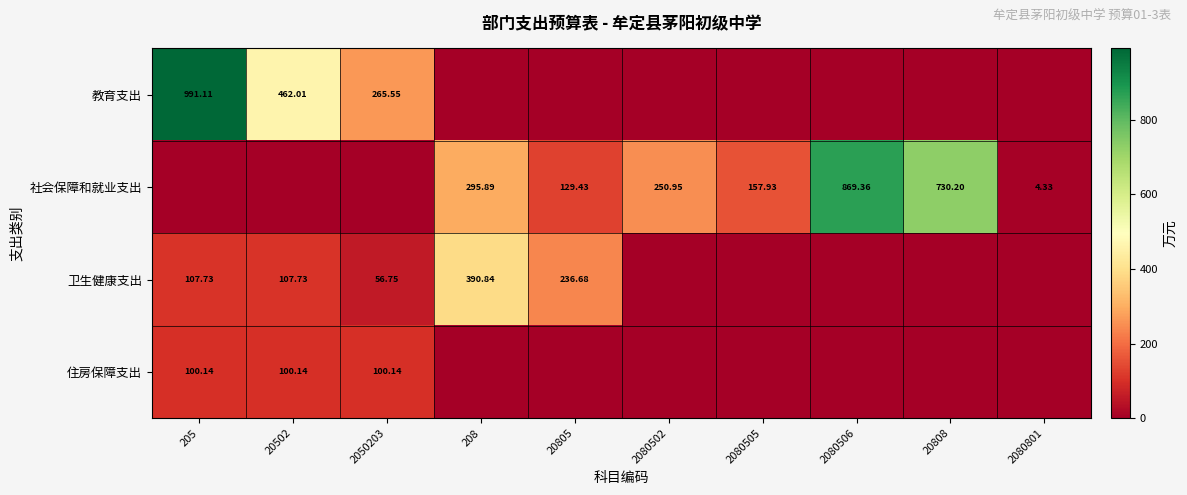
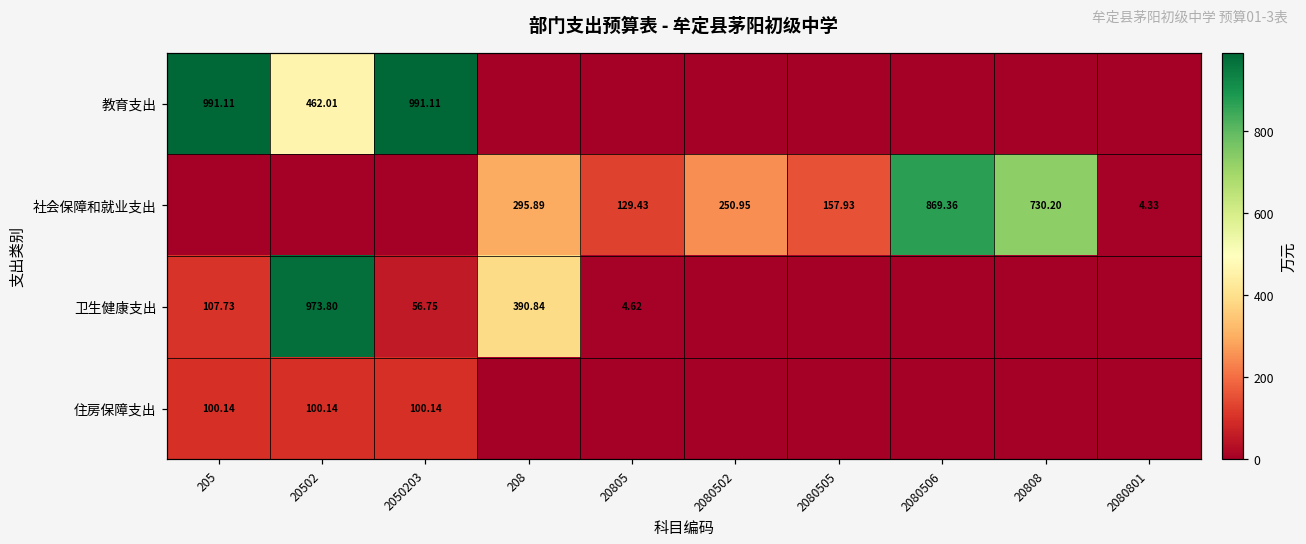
教育支出, 2050203: 265.55 -> 991.11
卫生健康支出, 20502: 107.73 -> 973.80
卫生健康支出, 20805: 236.68 -> 4.62
